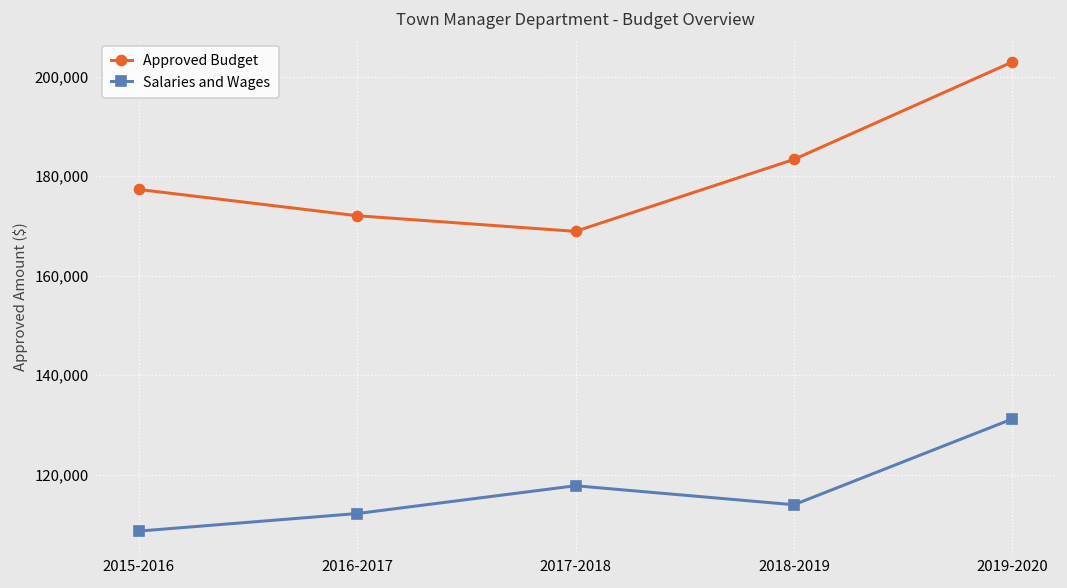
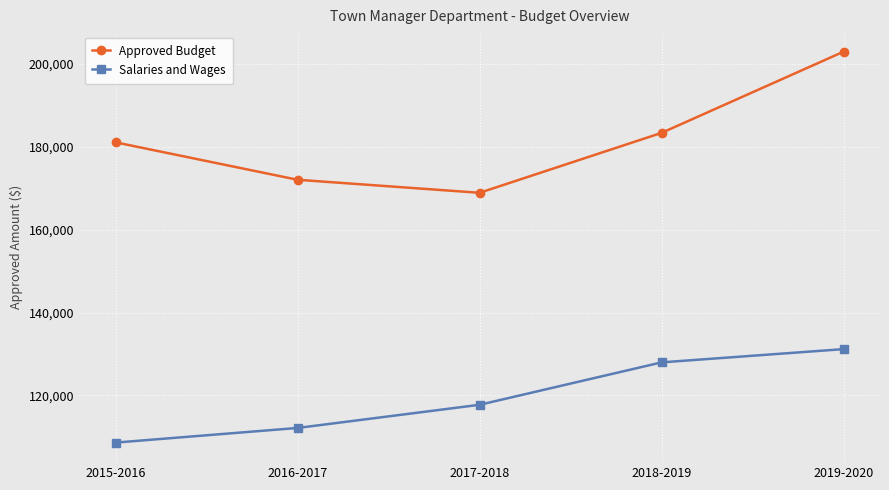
Approved Budget, 2015-2016: 177,000 -> 181,000
Salaries and Wages, 2018-2019: 114,000 -> 128,000
